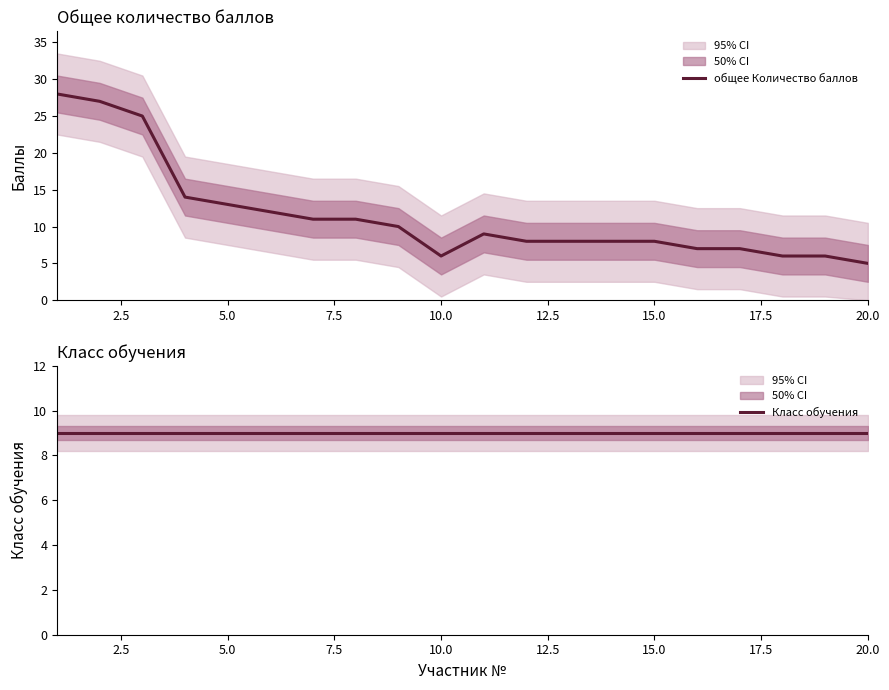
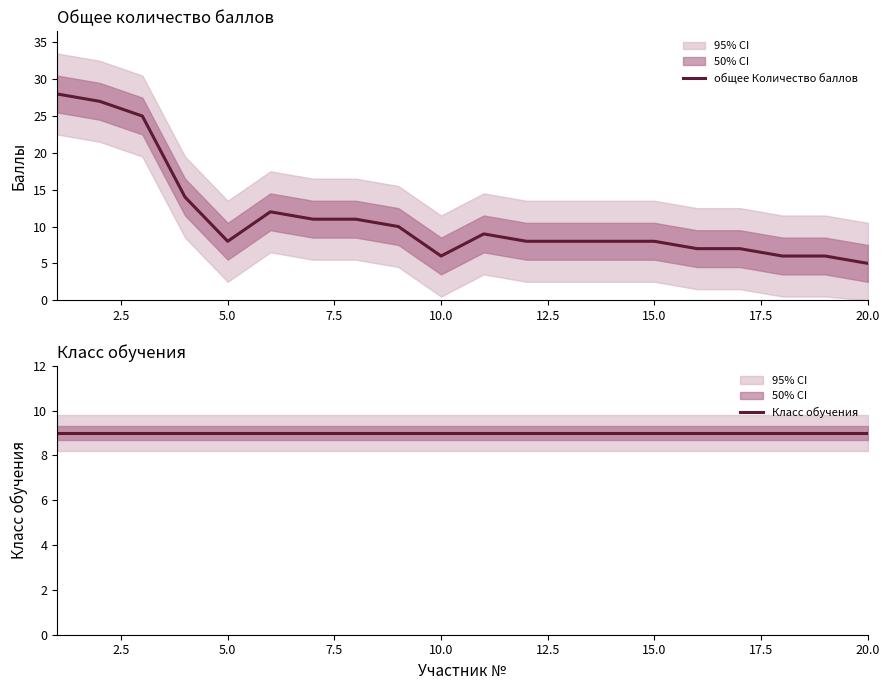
Общее количество баллов, общее Количество баллов, 5.0: 13 -> 8
